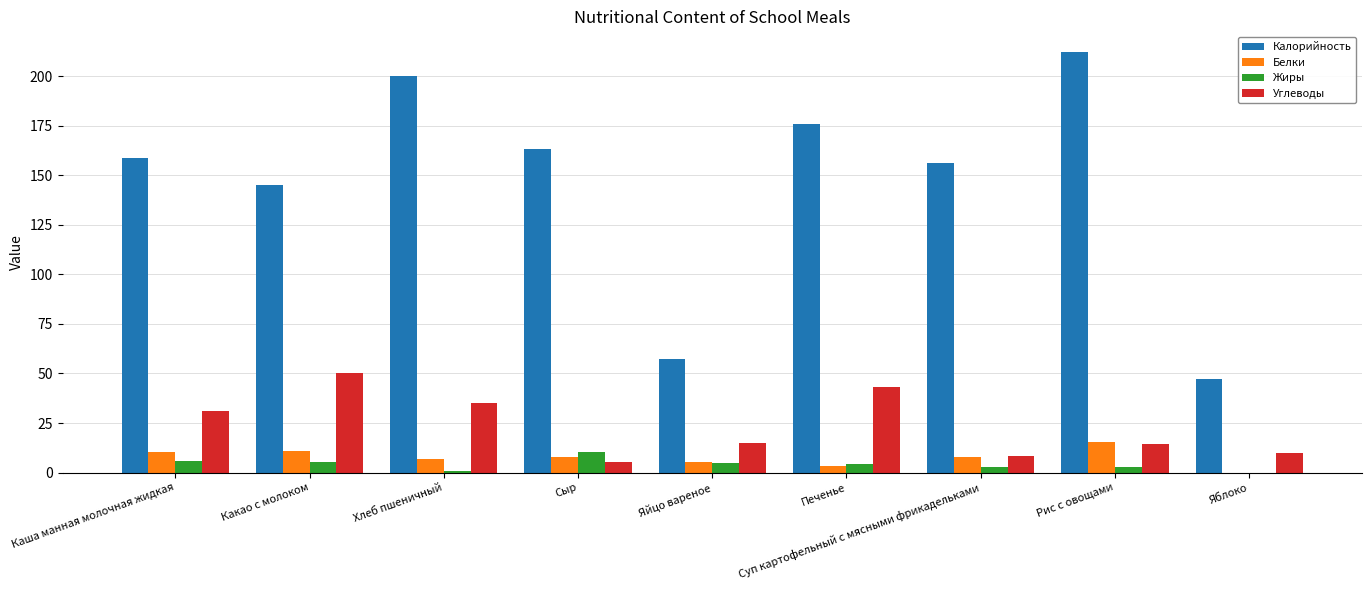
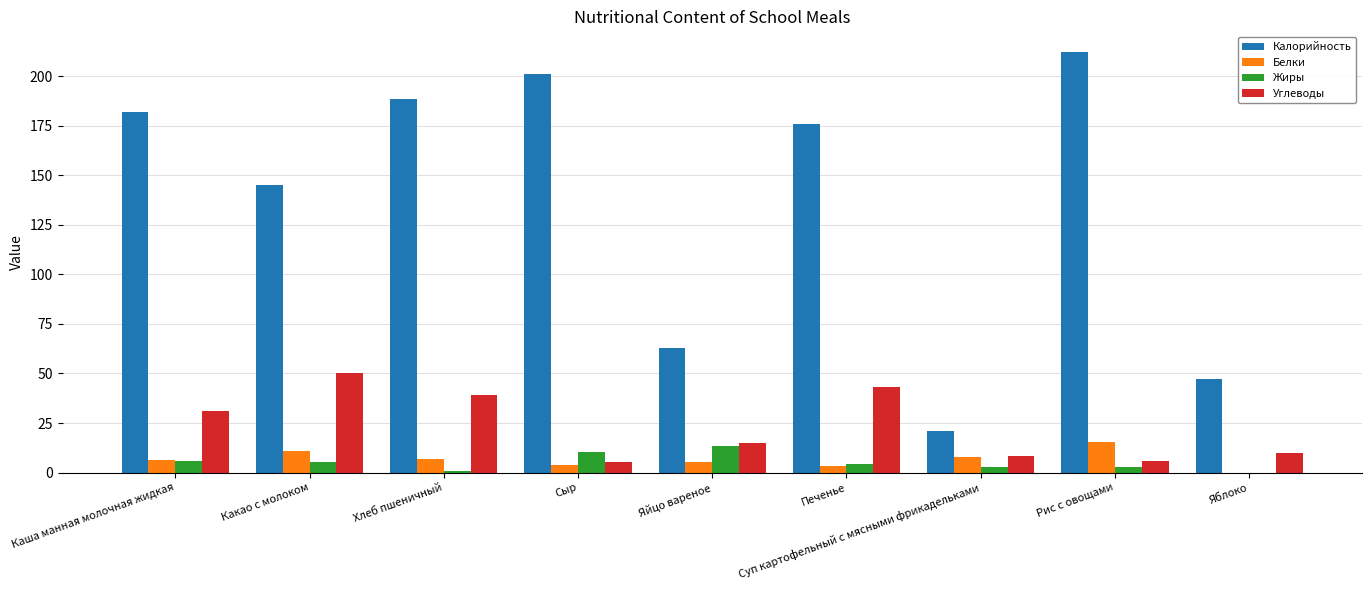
Калорийность, Каша манная молочная жидкая: 159 -> 182
Белки, Каша манная молочная жидкая: 10 -> 6
Калорийность, Хлеб пшеничный: 200 -> 189
Углеводы, Хлеб пшеничный: 35 -> 39
Калорийность, Сыр: 163 -> 201
Белки, Сыр: 8 -> 4
Калорийность, Яйцо вареное: 57 -> 63
Жиры, Яйцо вареное: 5 -> 14
Калорийность, Суп картофельный с мясными фрикадельками: 156 -> 21
Углеводы, Рис с овощами: 14 -> 6
